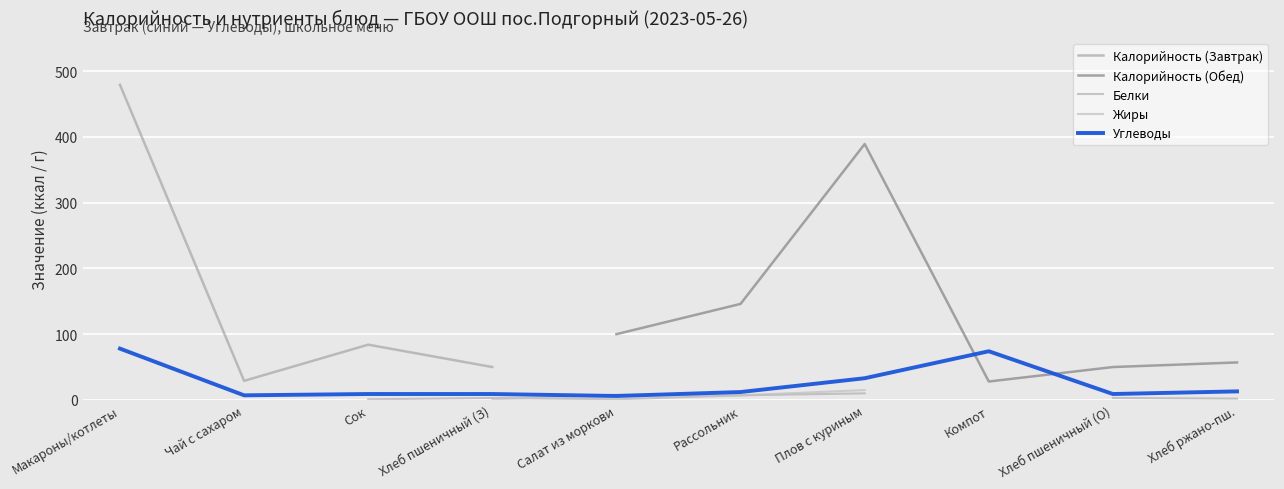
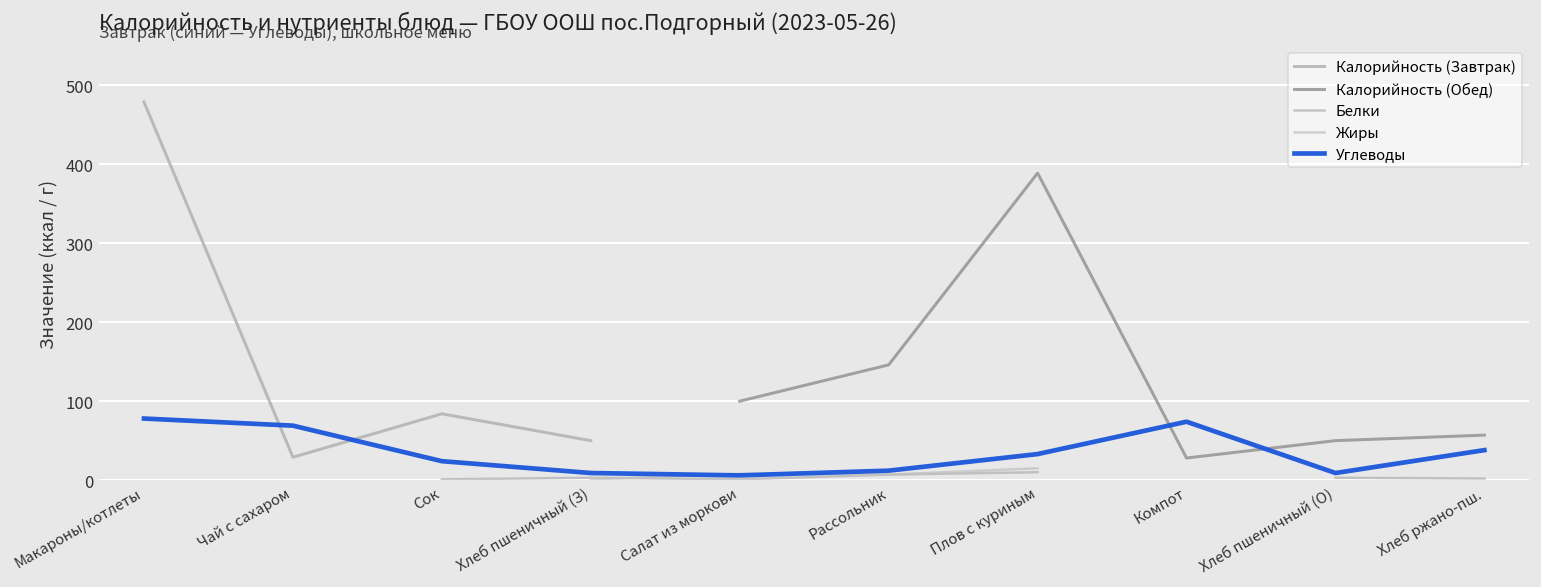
Углеводы, Чай с сахаром: 10 -> 70
Углеводы, Сок: 10 -> 20
Углеводы, Хлеб ржано-пш.: 10 -> 40
